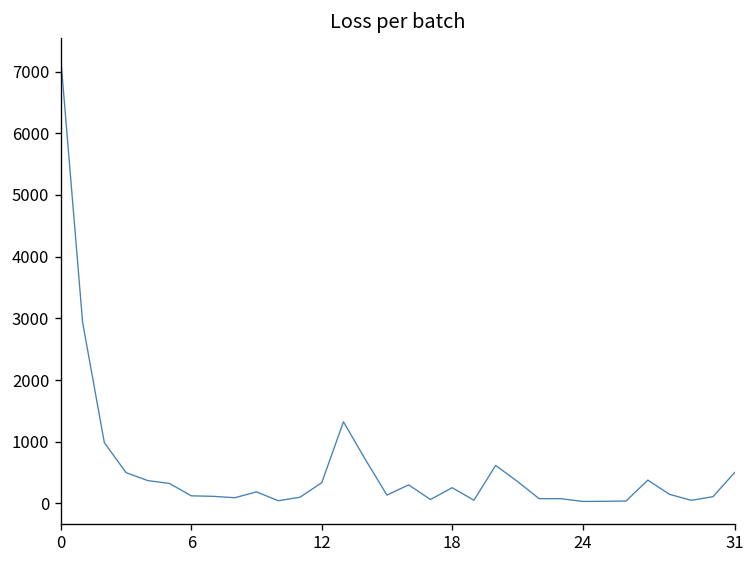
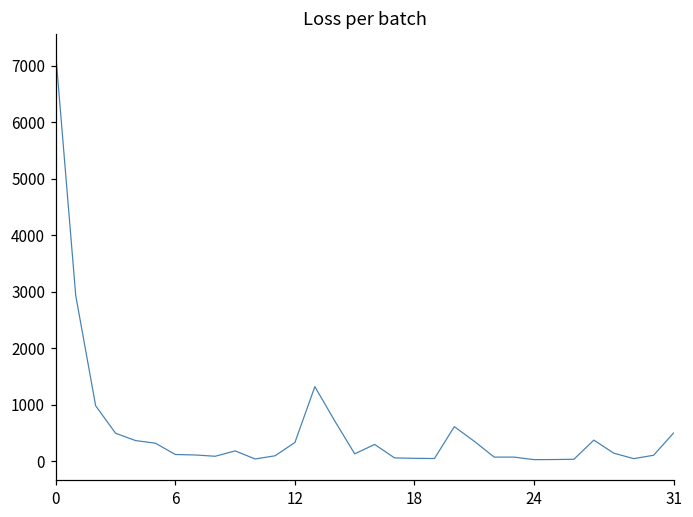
18: 300 -> 100
